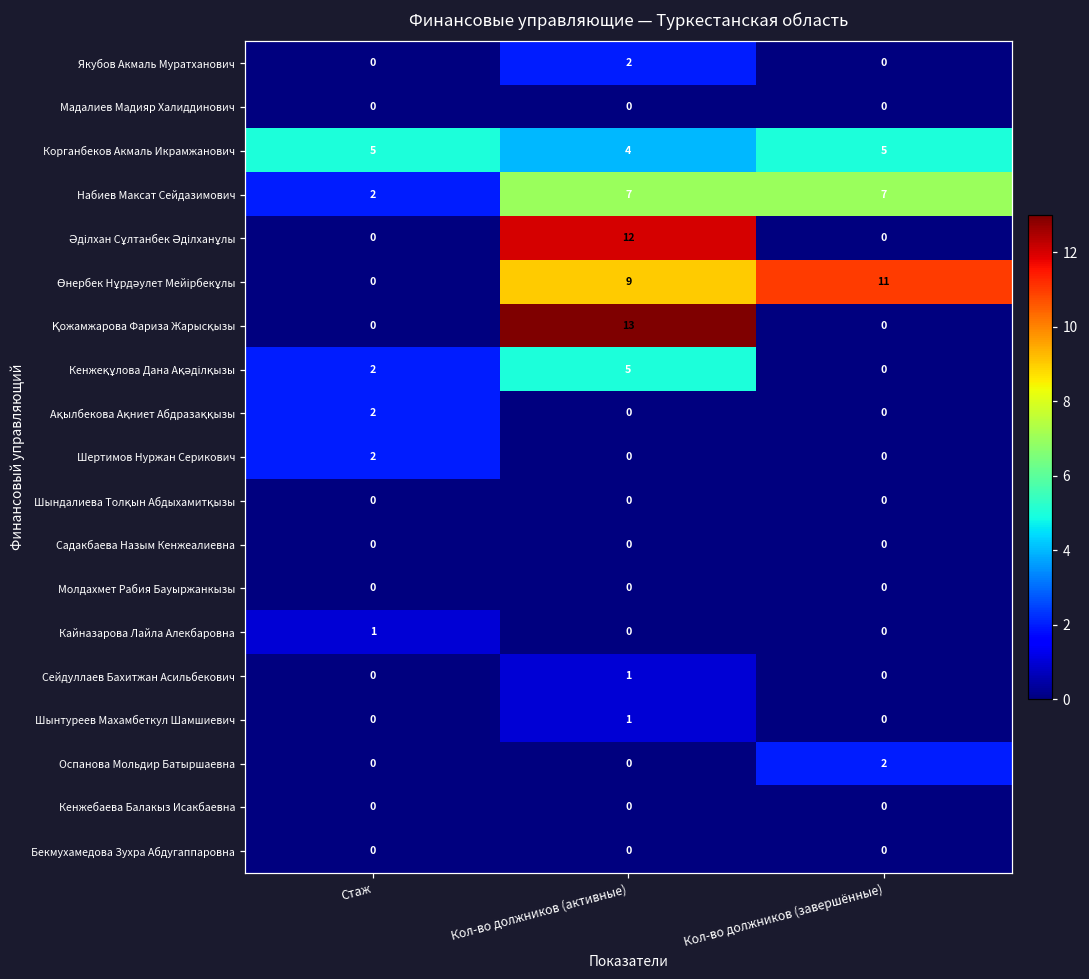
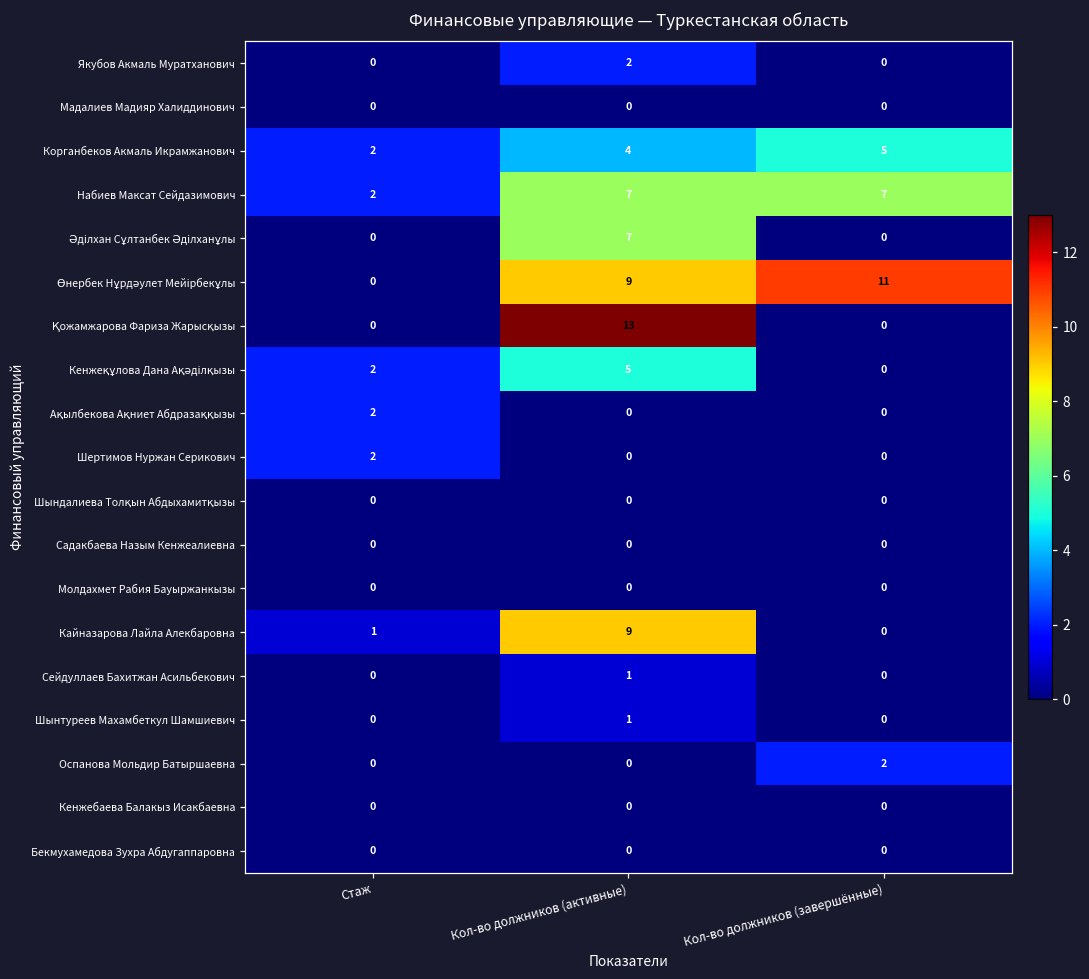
Корганбеков Акмаль Икрамжанович, Стаж: 5 -> 2
Әділхан Сұлтанбек Әділханұлы, Кол-во должников (активные): 12 -> 7
Кайназарова Лайла Алекбаровна, Кол-во должников (активные): 0 -> 9
